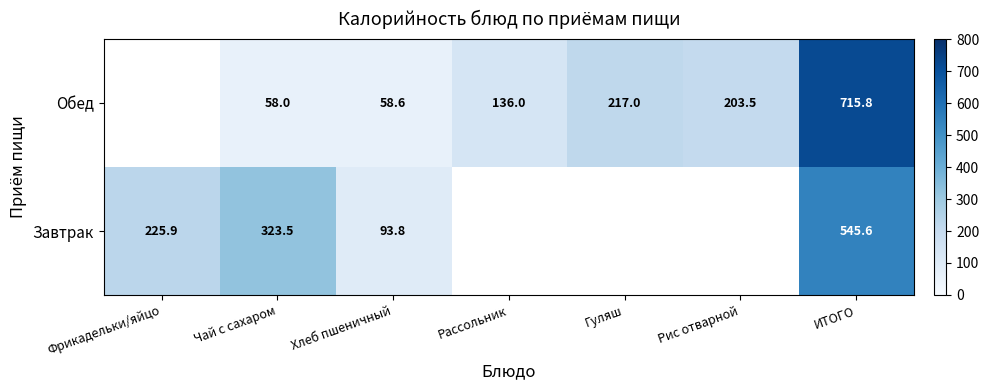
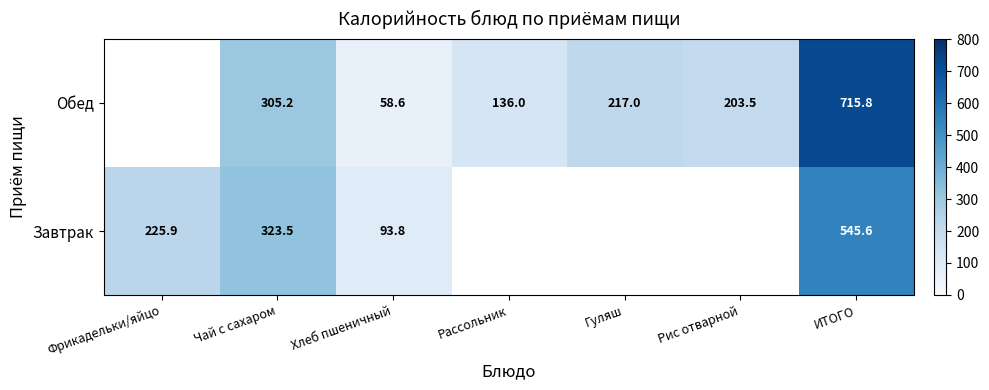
Обед, Чай с сахаром: 58.0 -> 305.2
